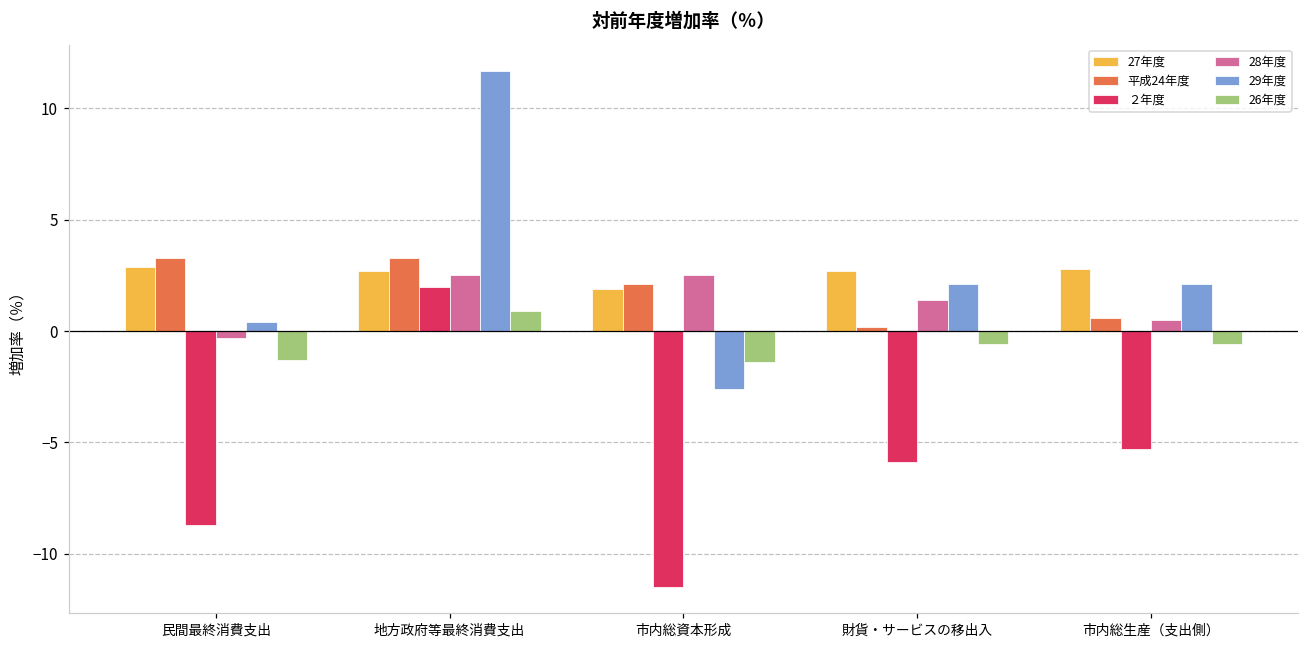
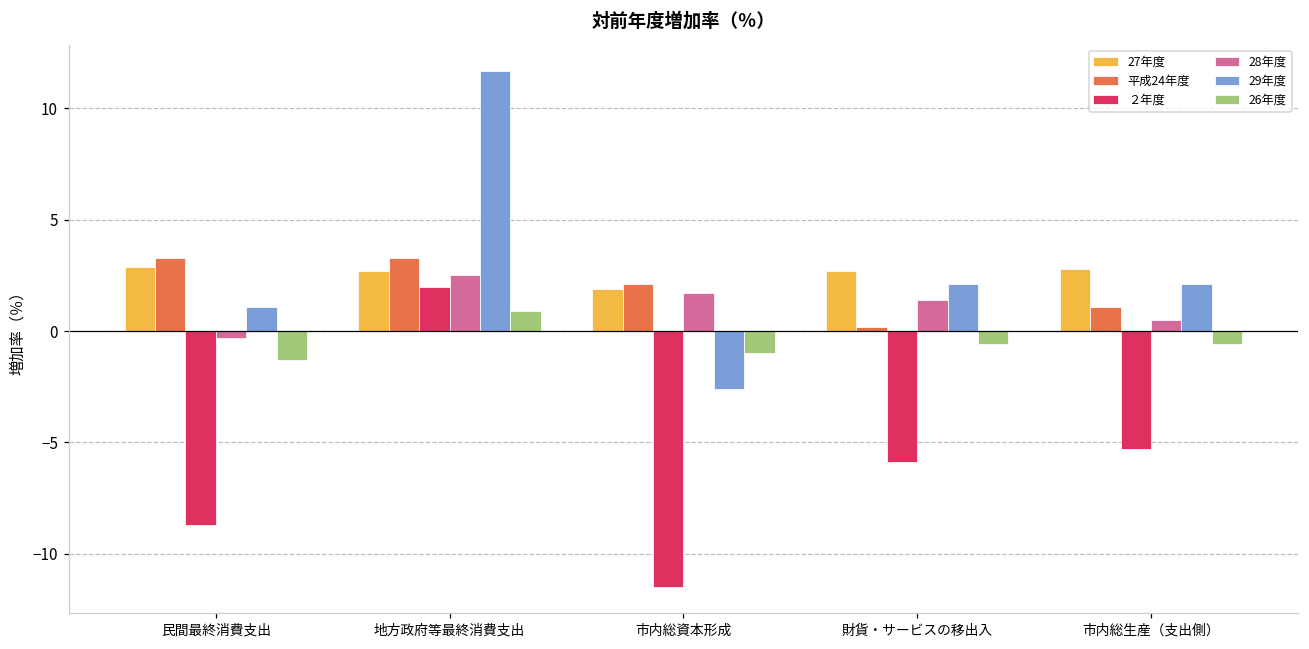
29年度, 民間最終消費支出: 0.4 -> 1.1
28年度, 市内総資本形成: 2.5 -> 1.7
26年度, 市内総資本形成: -1.4 -> -1.0
平成24年度, 市内総生産（支出側）: 0.6 -> 1.1
